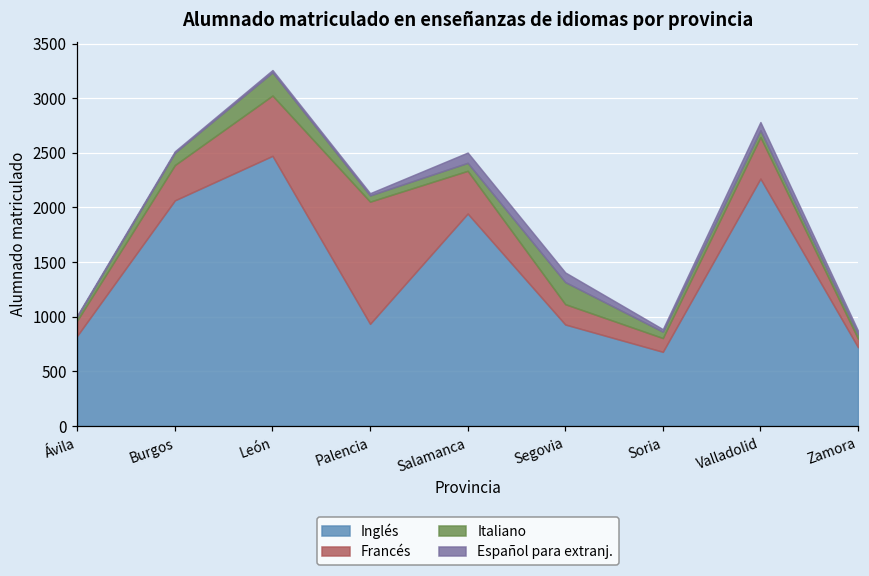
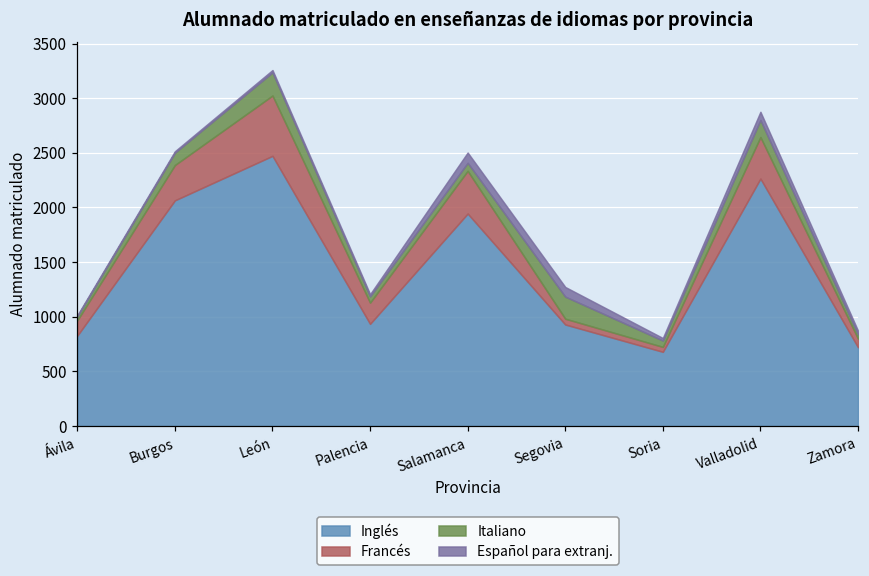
Francés, Palencia: 1100 -> 200
Francés, Segovia: 200 -> 100
Francés, Soria: 100 -> 0
Italiano, Valladolid: 100 -> 200
